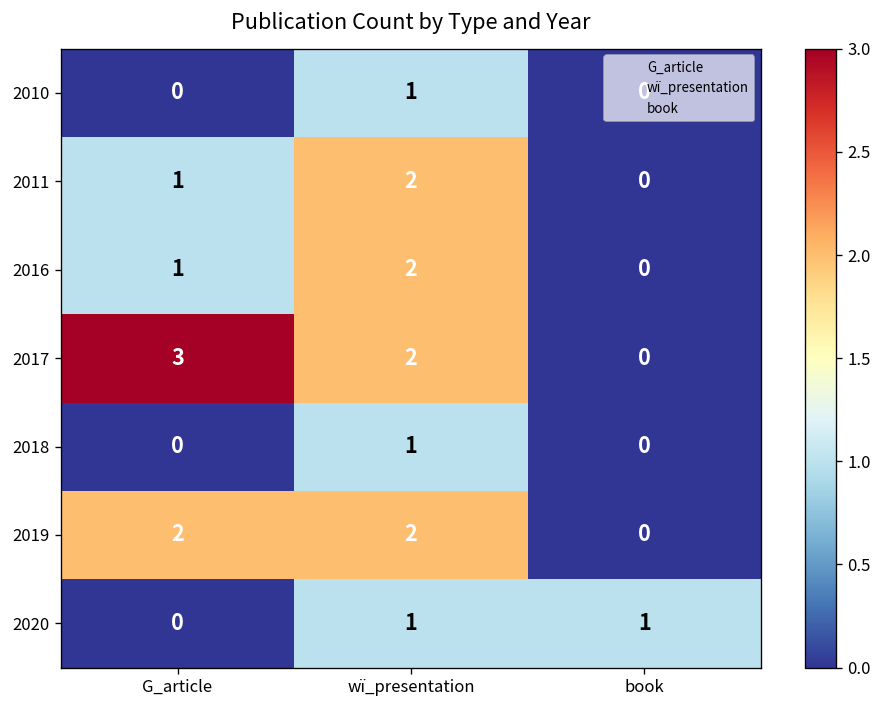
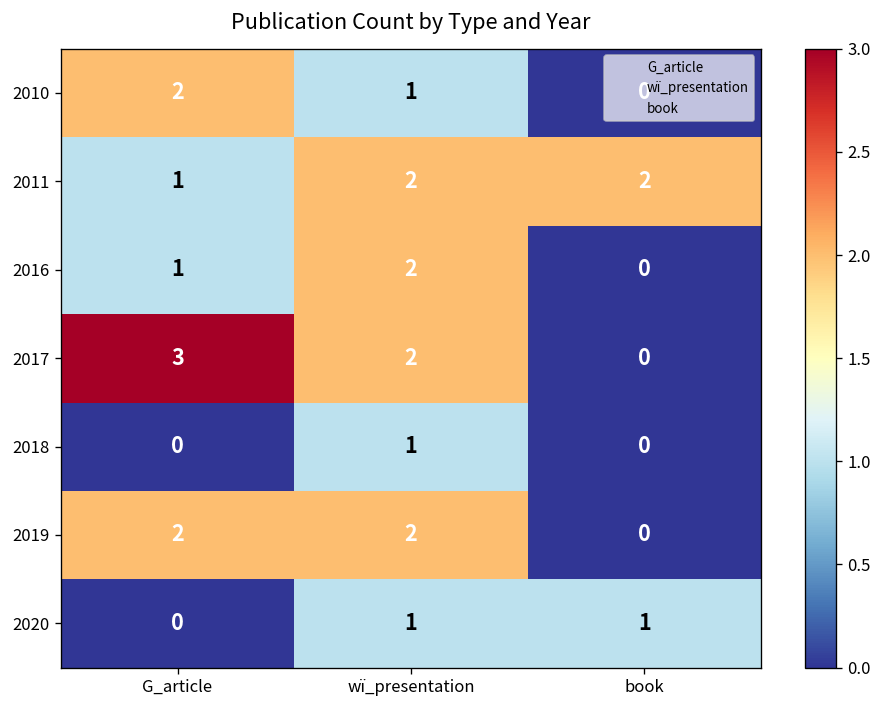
2010, G_article: 0 -> 2
2011, book: 0 -> 2
